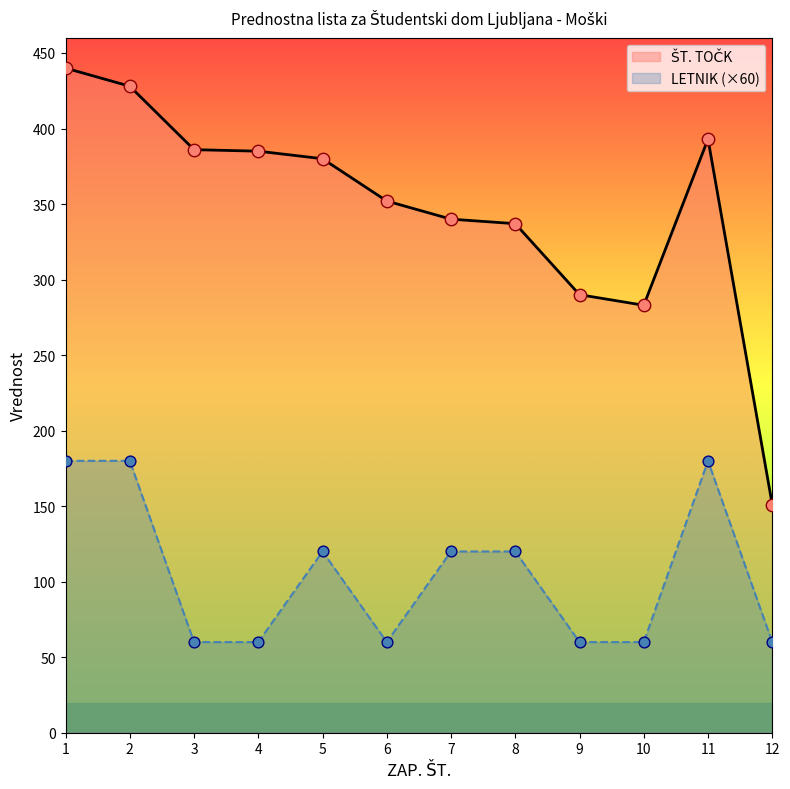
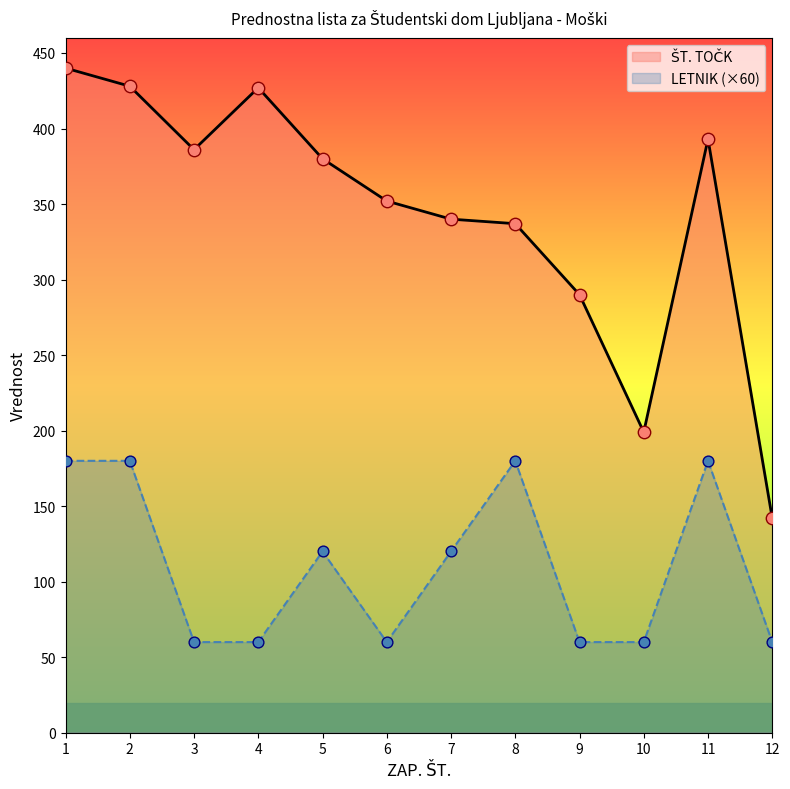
ŠT. TOČK, 4: 385 -> 427
LETNIK (×60), 8: 120 -> 180
ŠT. TOČK, 10: 283 -> 199
ŠT. TOČK, 12: 151 -> 142
